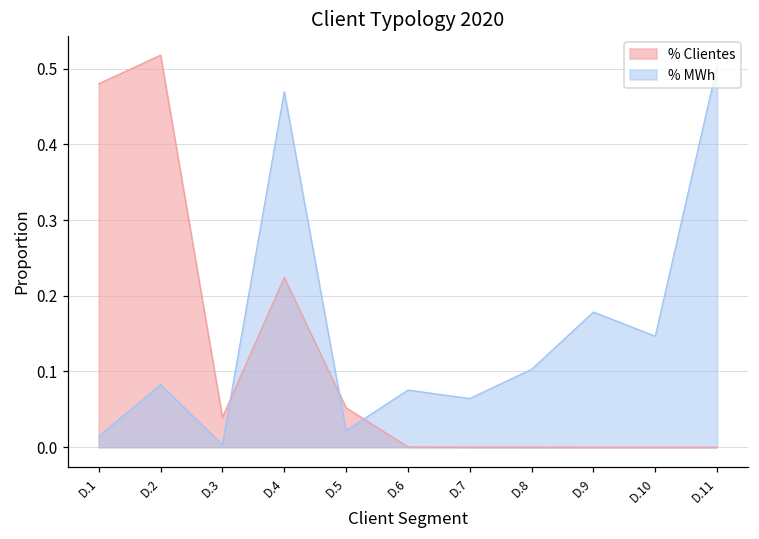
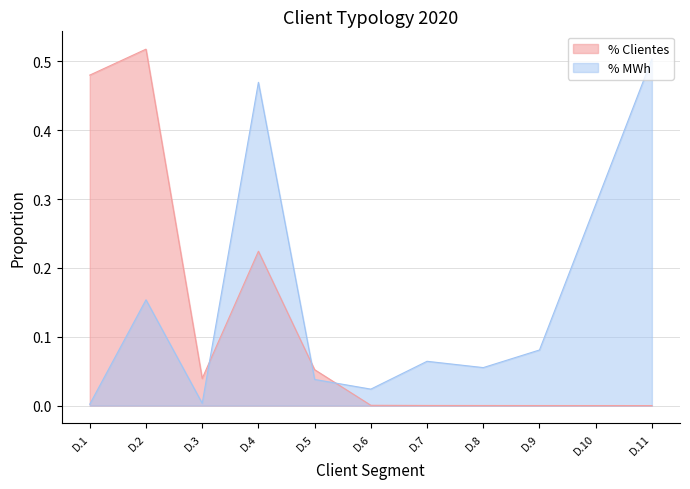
% MWh, D.1: 0.01 -> 0.00
% MWh, D.2: 0.08 -> 0.15
% MWh, D.5: 0.02 -> 0.04
% MWh, D.6: 0.08 -> 0.02
% MWh, D.8: 0.10 -> 0.06
% MWh, D.9: 0.18 -> 0.08
% MWh, D.10: 0.15 -> 0.29
